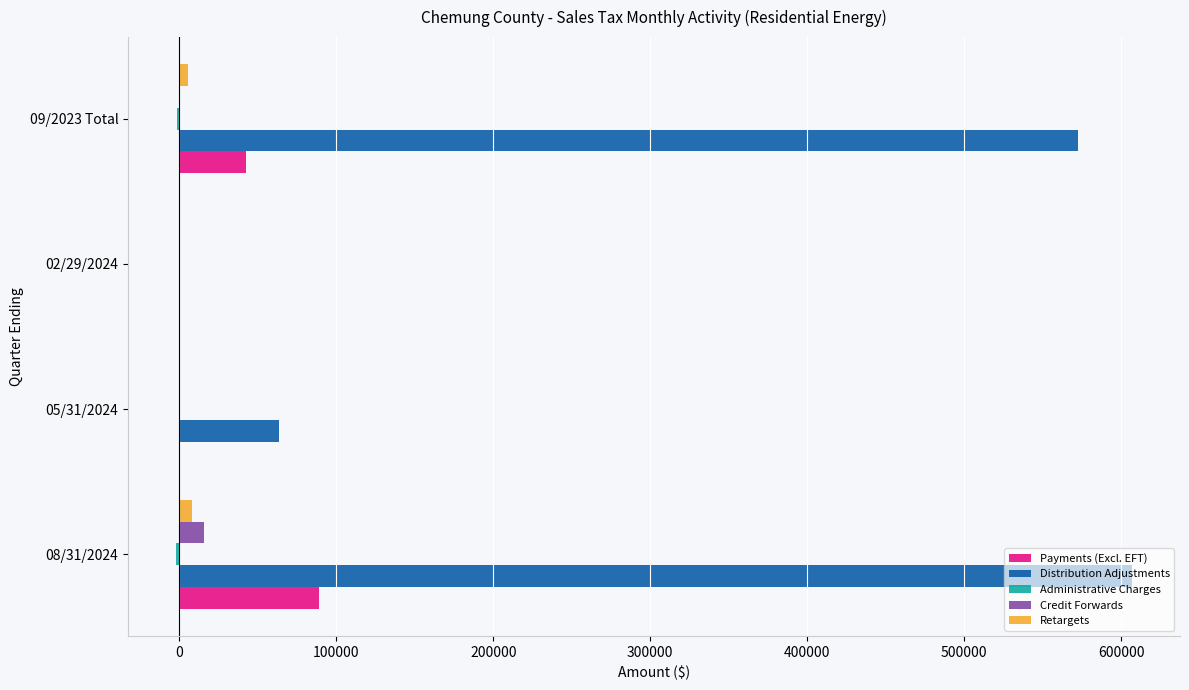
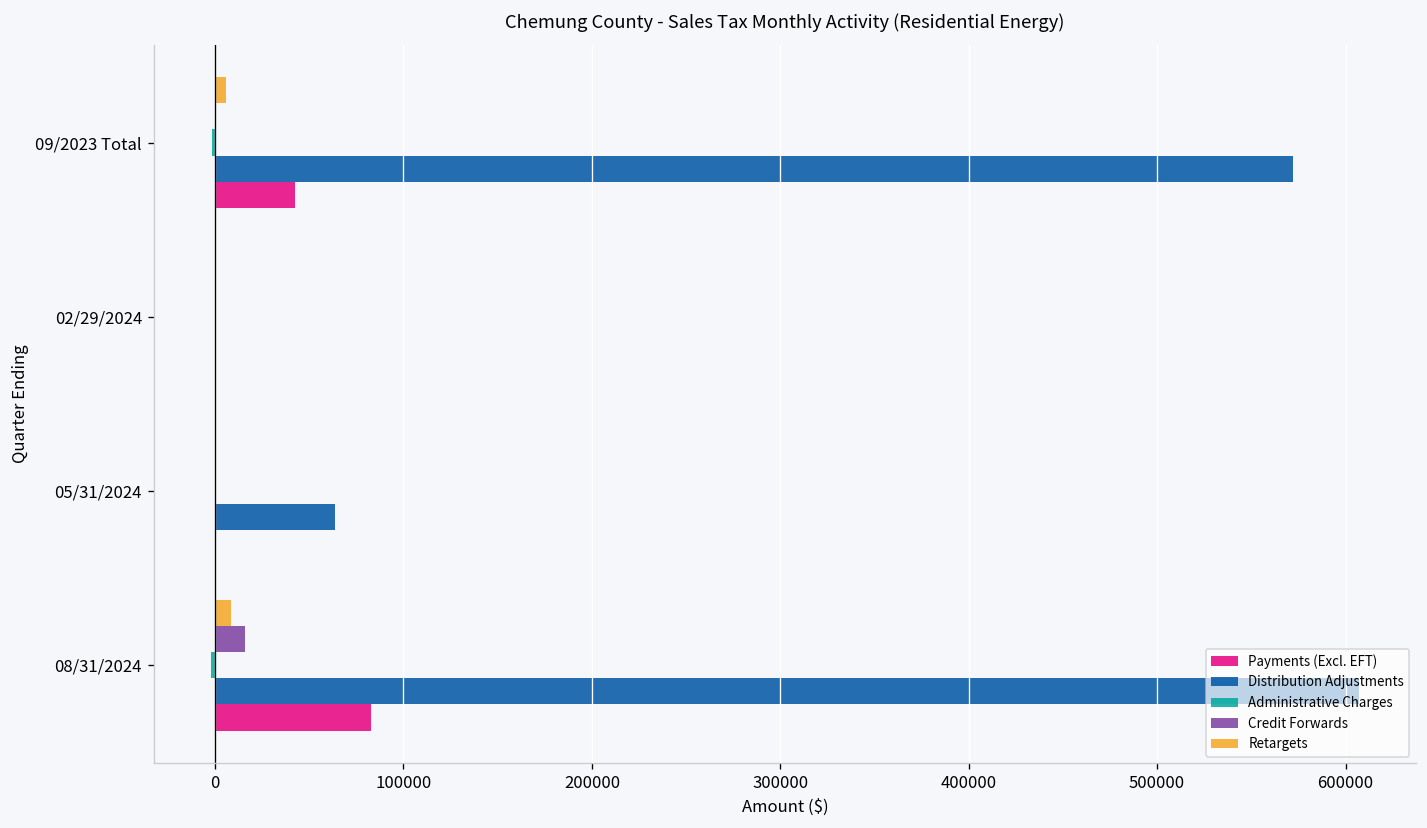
Payments (Excl. EFT), 08/31/2024: 89000 -> 83000
